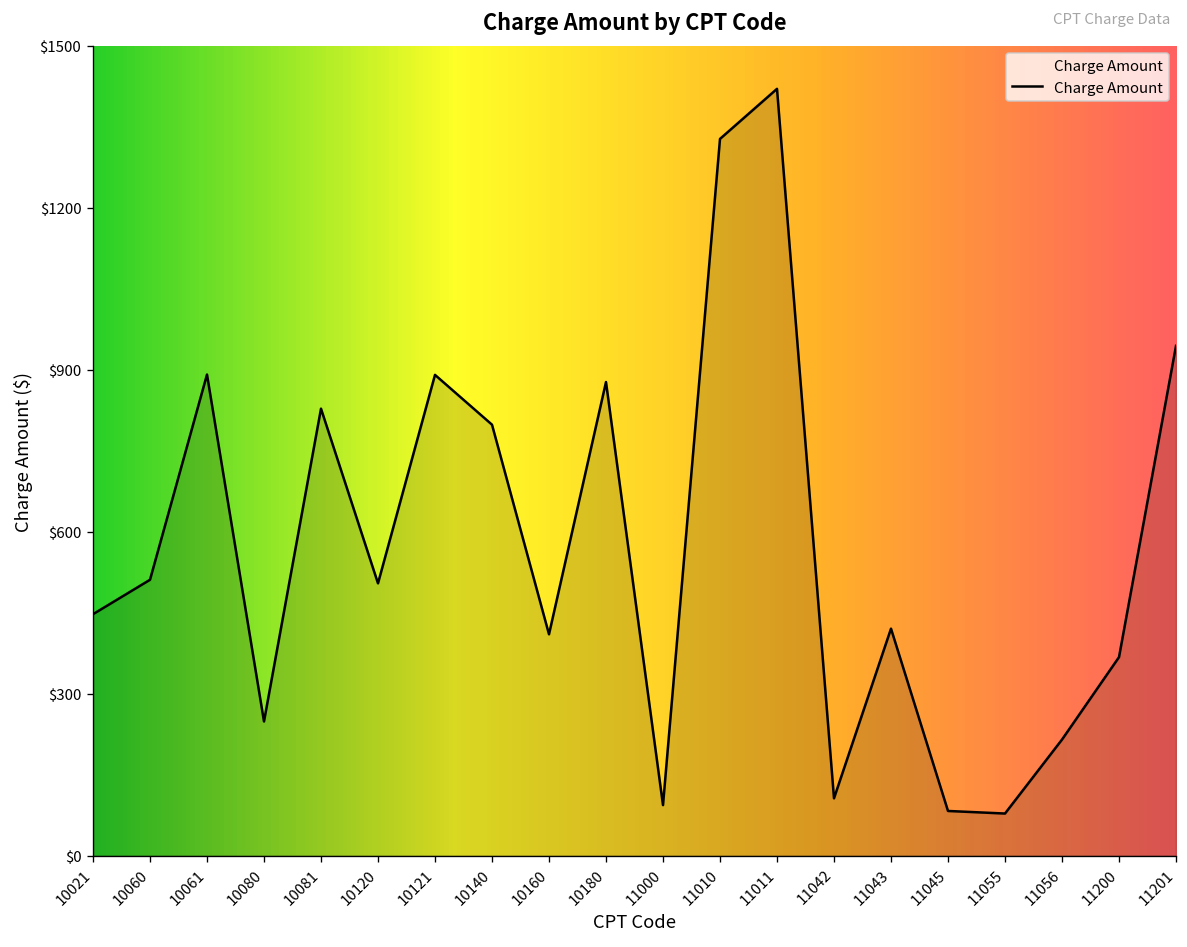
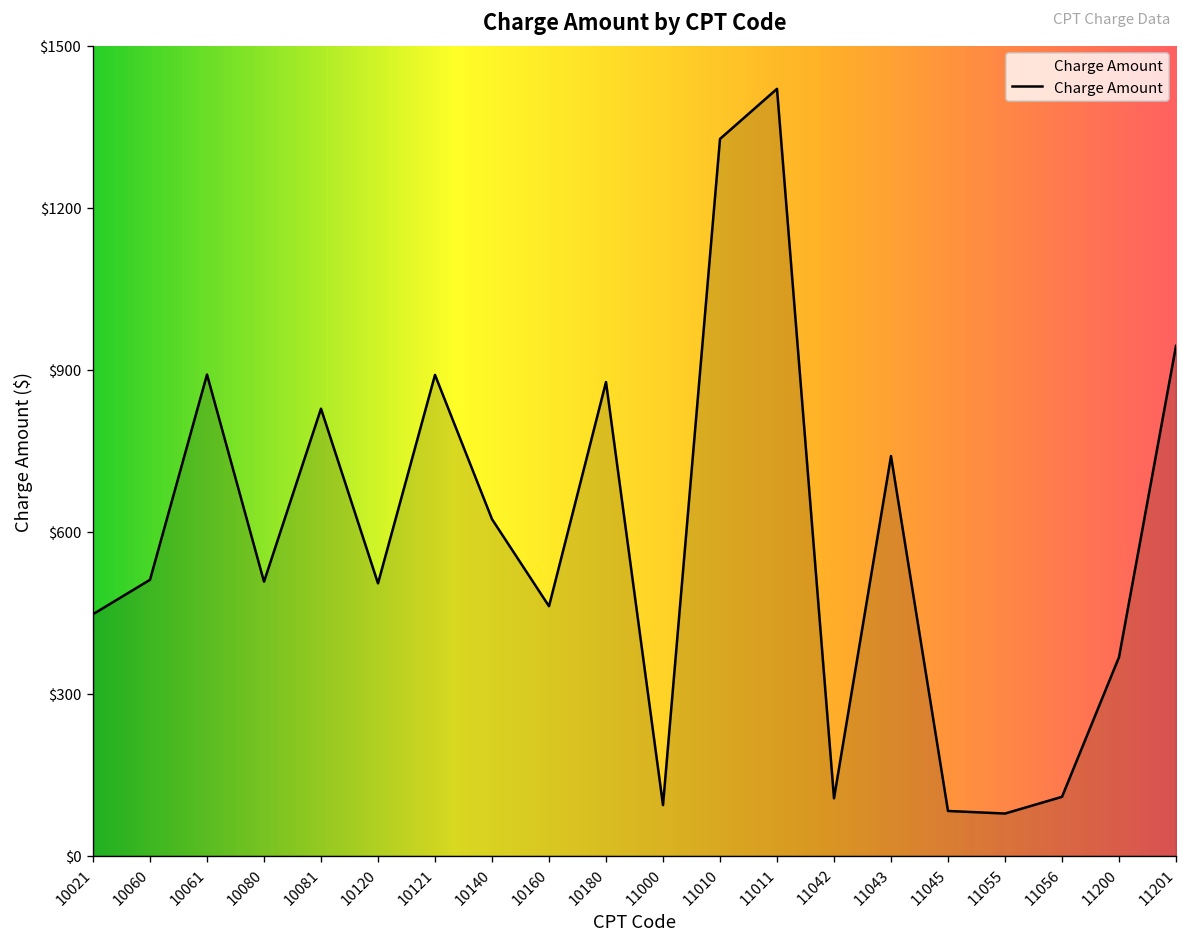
10080: $250 -> $510
10140: $800 -> $620
10160: $410 -> $460
11043: $420 -> $740
11056: $210 -> $110
